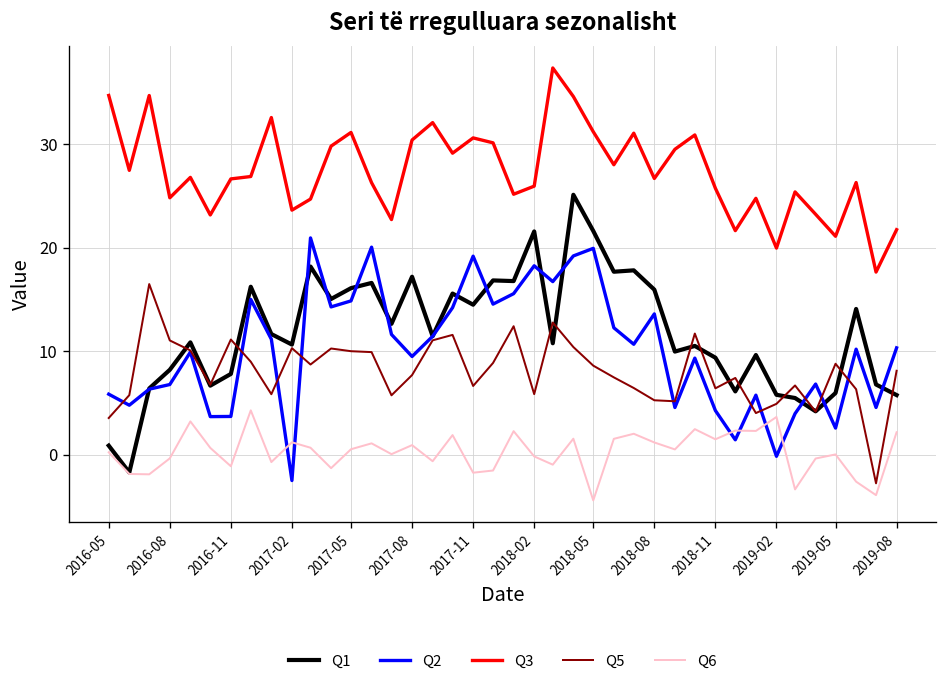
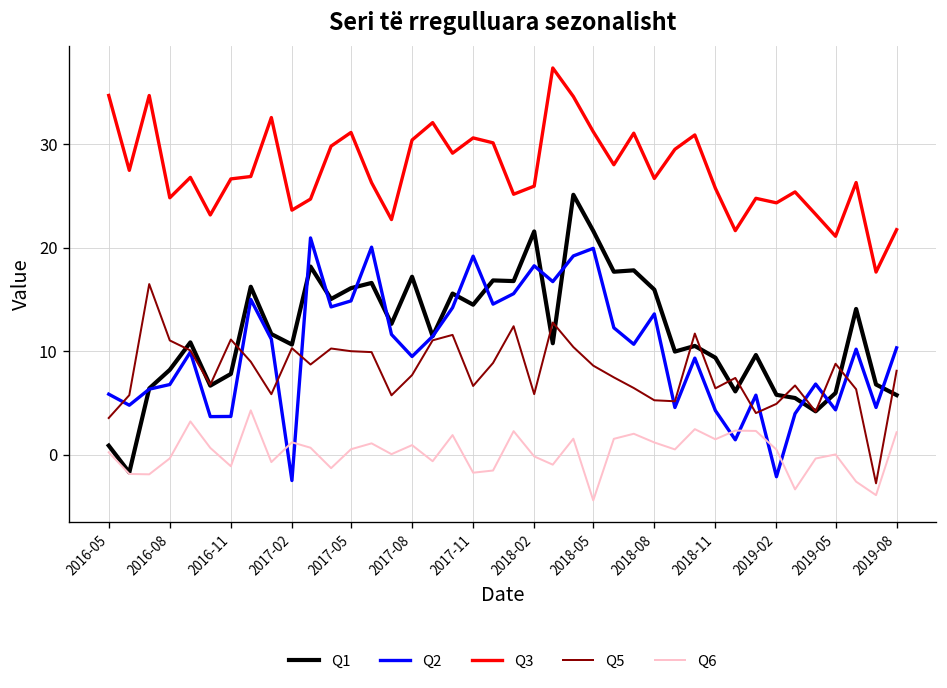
Q2, 2019-02: 0 -> -2
Q3, 2019-02: 20 -> 24
Q6, 2019-02: 4 -> 0
Q2, 2019-05: 3 -> 4
